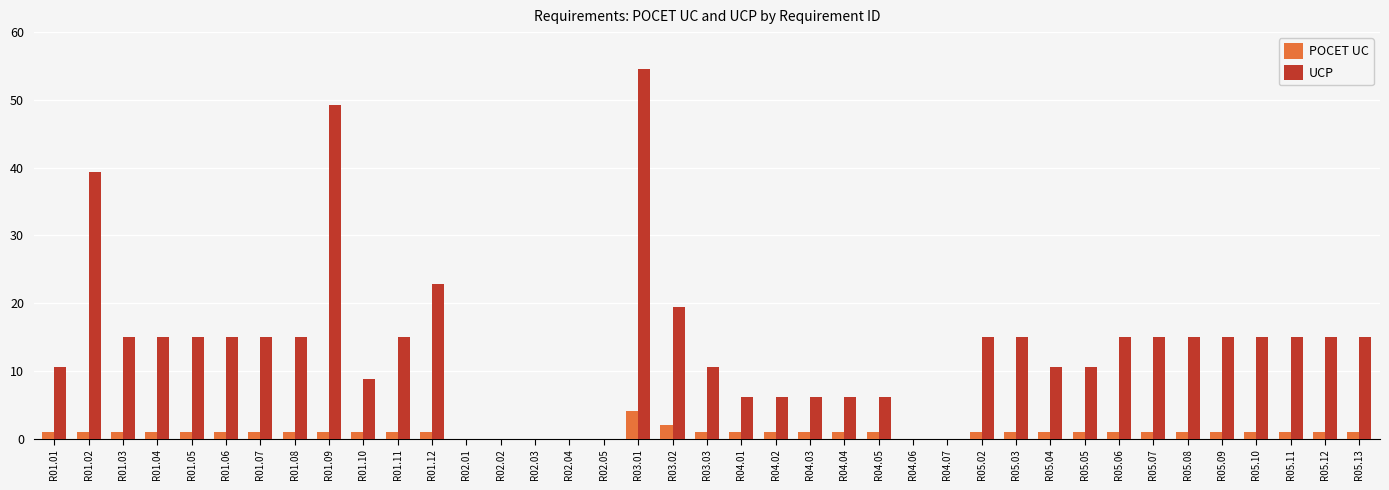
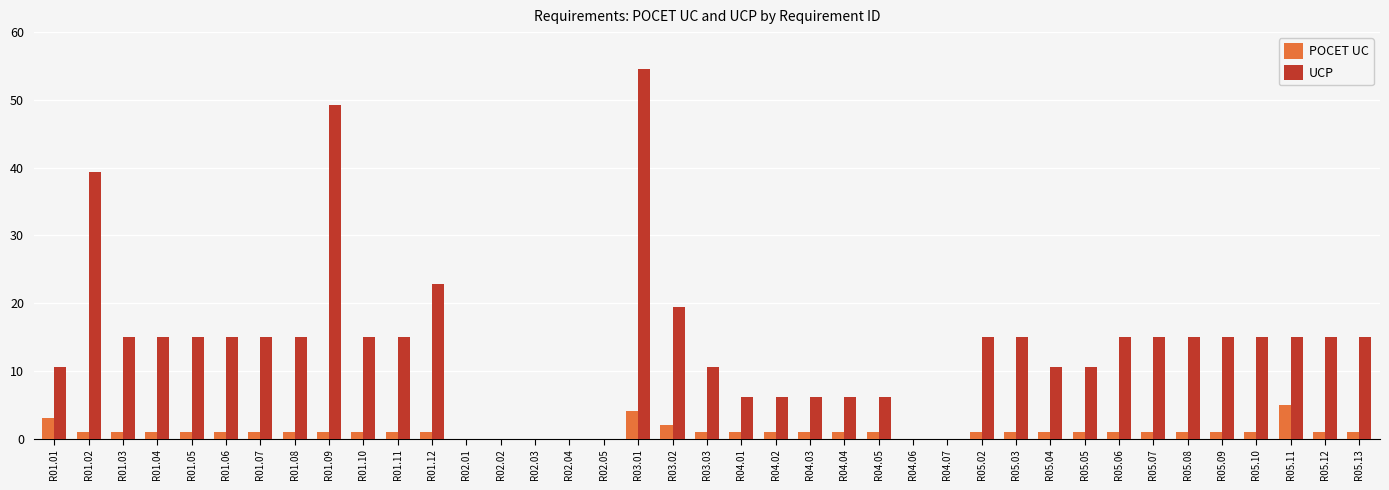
POCET UC, R01.01: 1 -> 3
UCP, R01.10: 9 -> 15
POCET UC, R05.11: 1 -> 5
